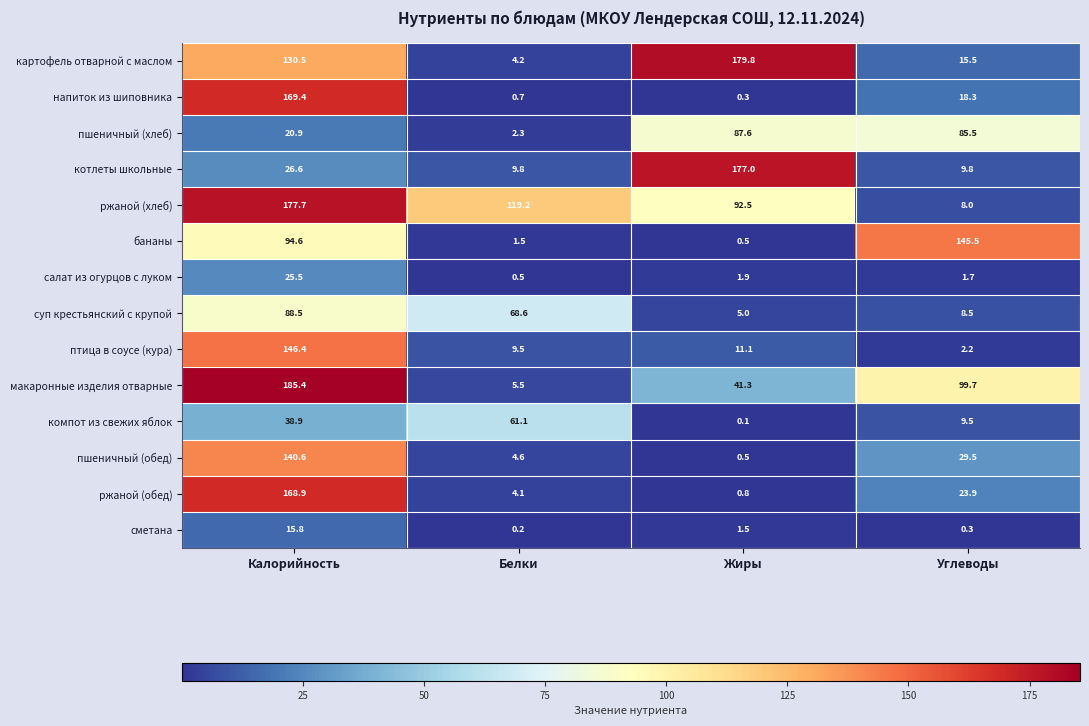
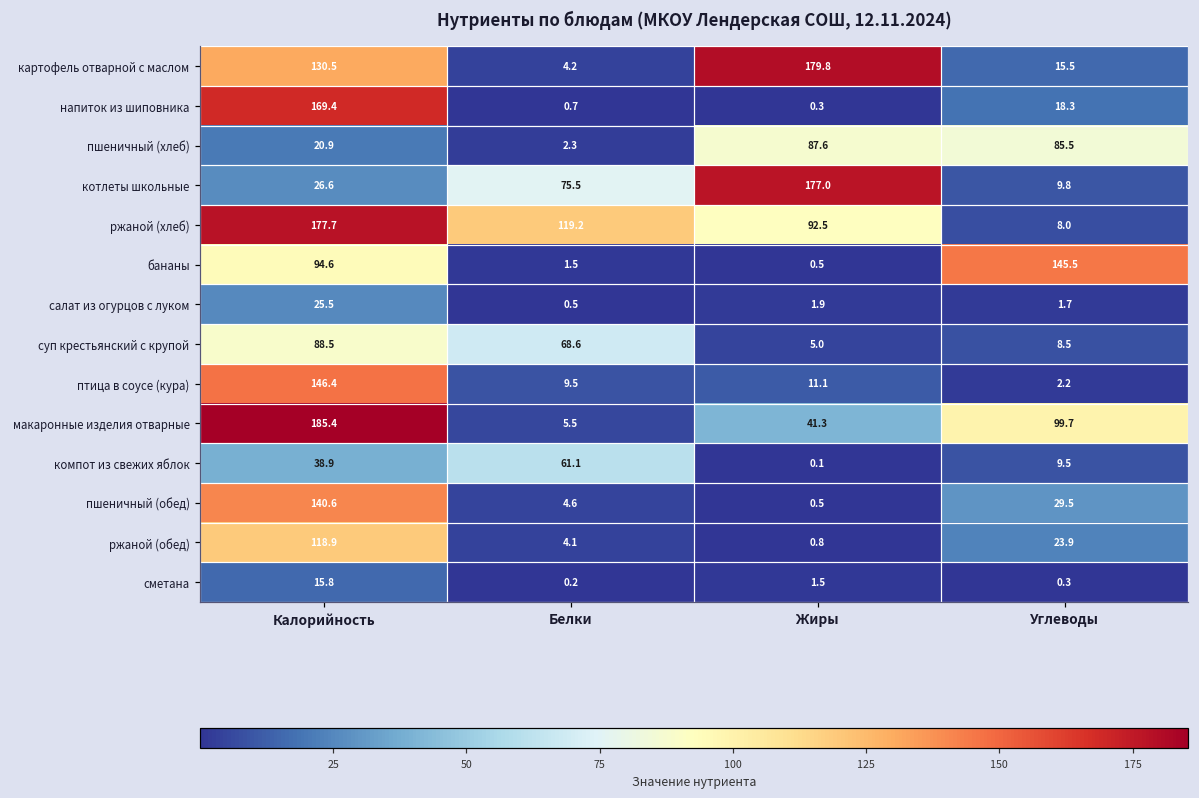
котлеты школьные, Белки: 9.8 -> 75.5
ржаной (обед), Калорийность: 168.9 -> 118.9
